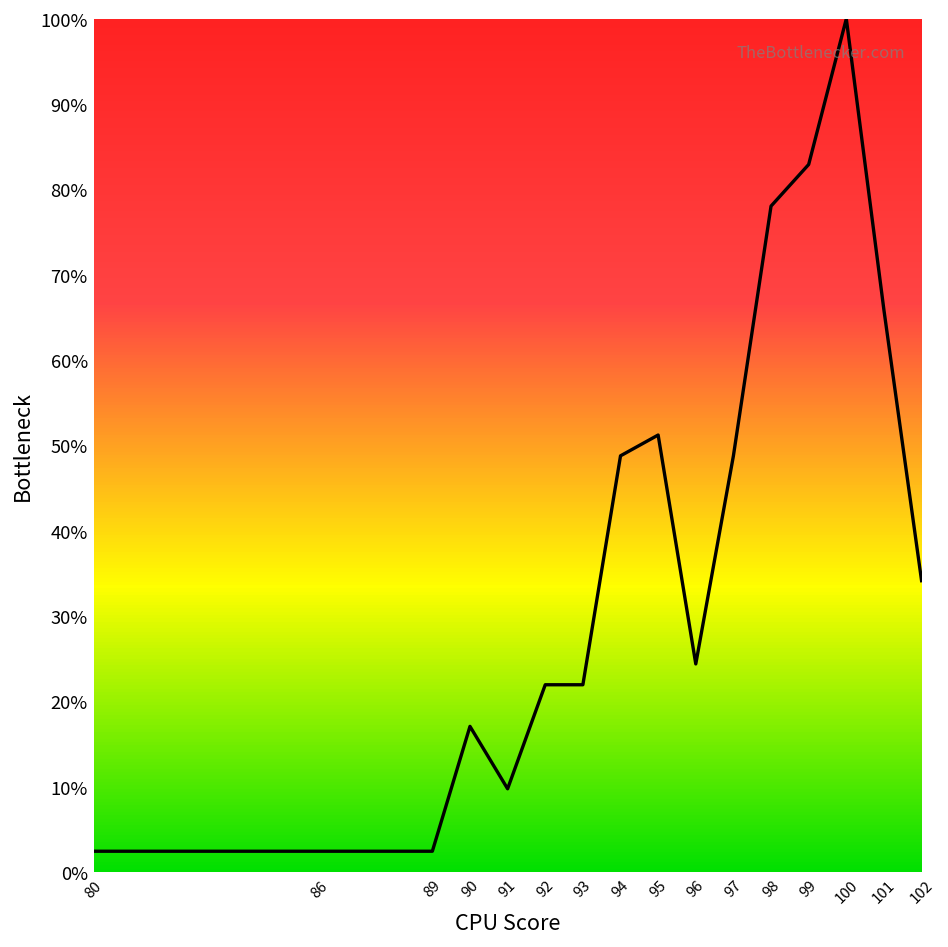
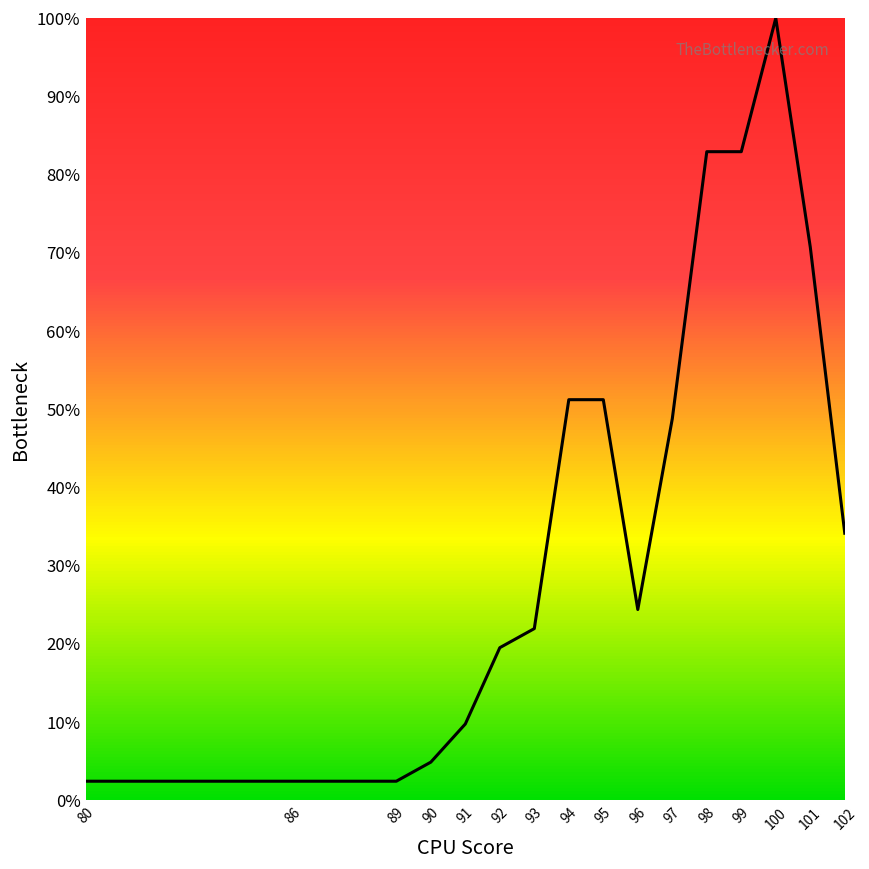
90: 17% -> 5%
92: 22% -> 20%
94: 49% -> 51%
98: 78% -> 83%
101: 66% -> 71%
